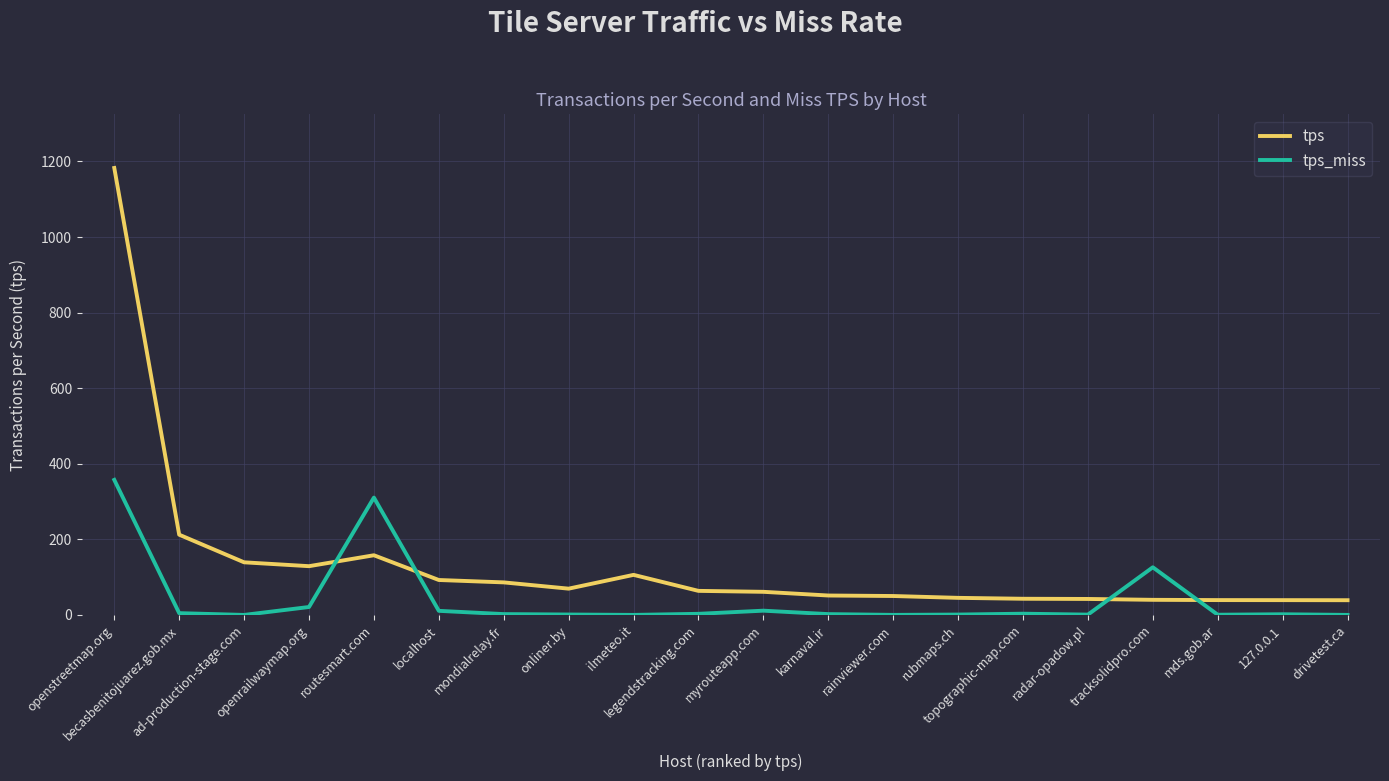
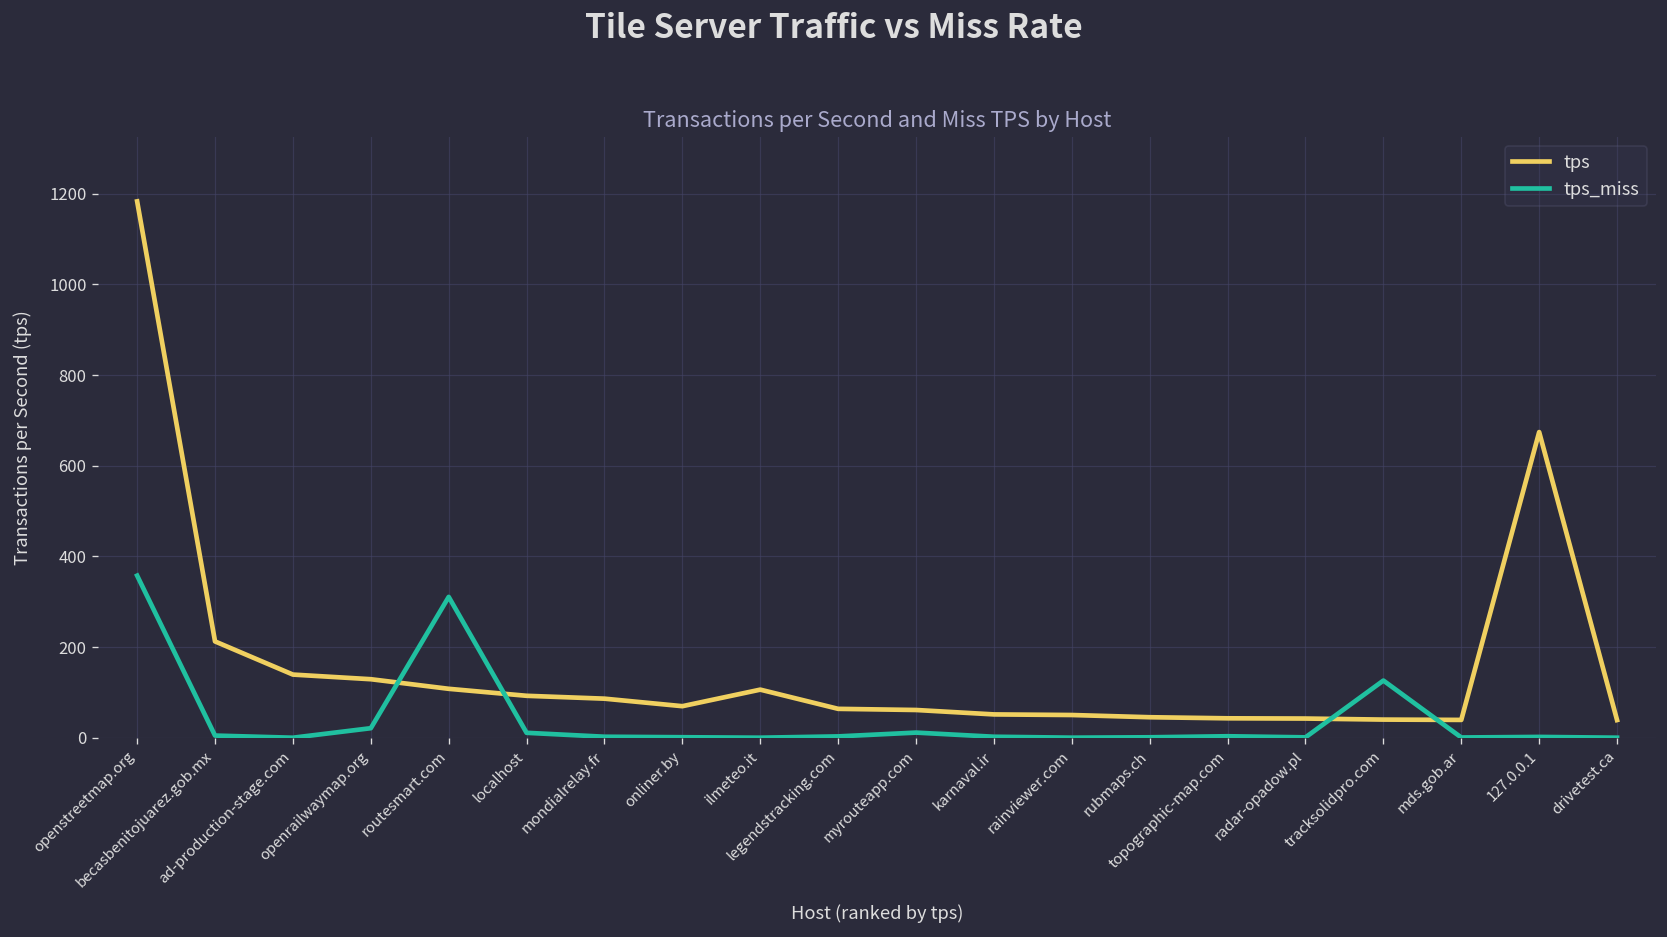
tps, routesmart.com: 160 -> 110
tps, 127.0.0.1: 40 -> 670
